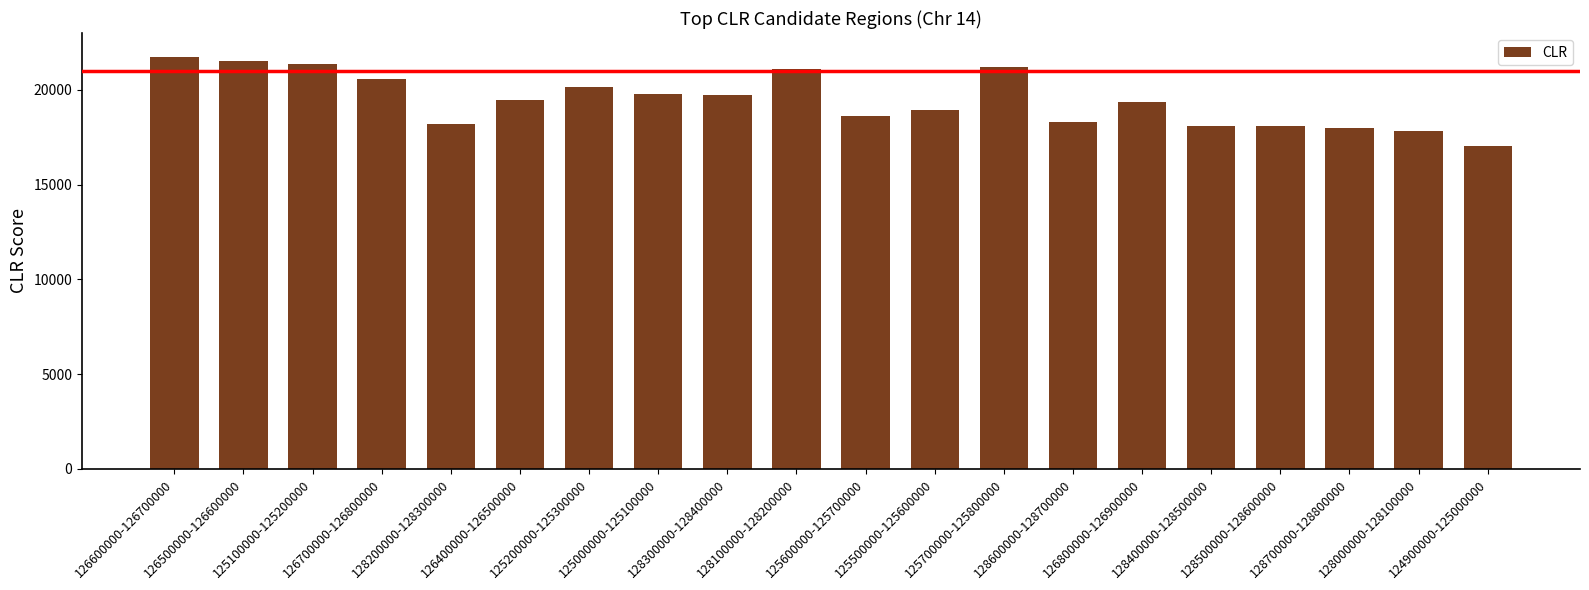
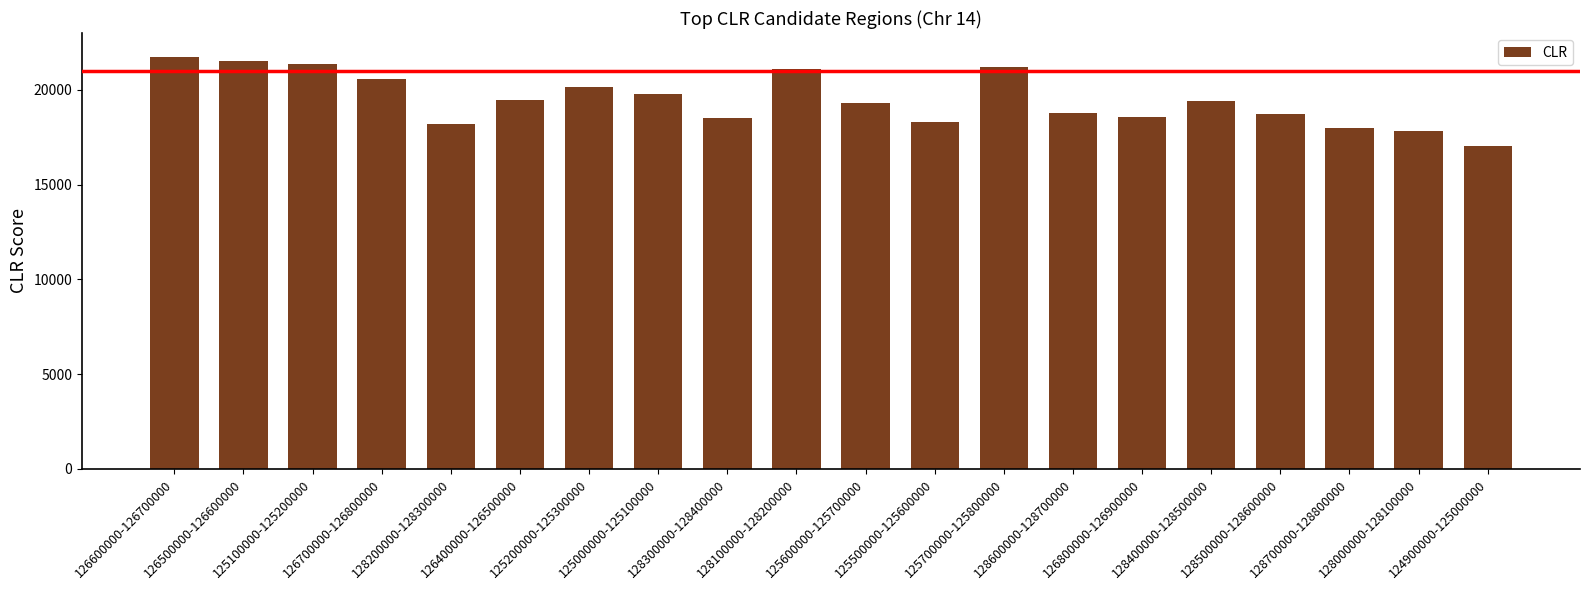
128300000-128400000: 19700 -> 18500
125600000-125700000: 18600 -> 19300
125500000-125600000: 18900 -> 18300
128600000-128700000: 18300 -> 18800
126800000-126900000: 19300 -> 18600
128400000-128500000: 18100 -> 19400
128500000-128600000: 18100 -> 18700
